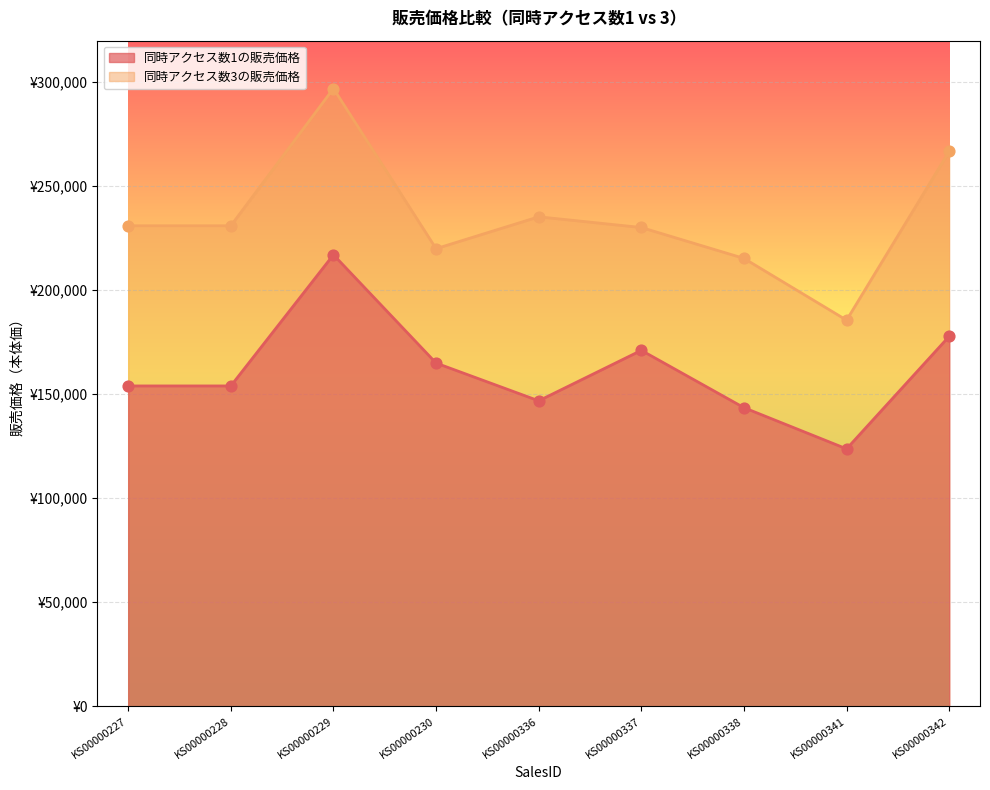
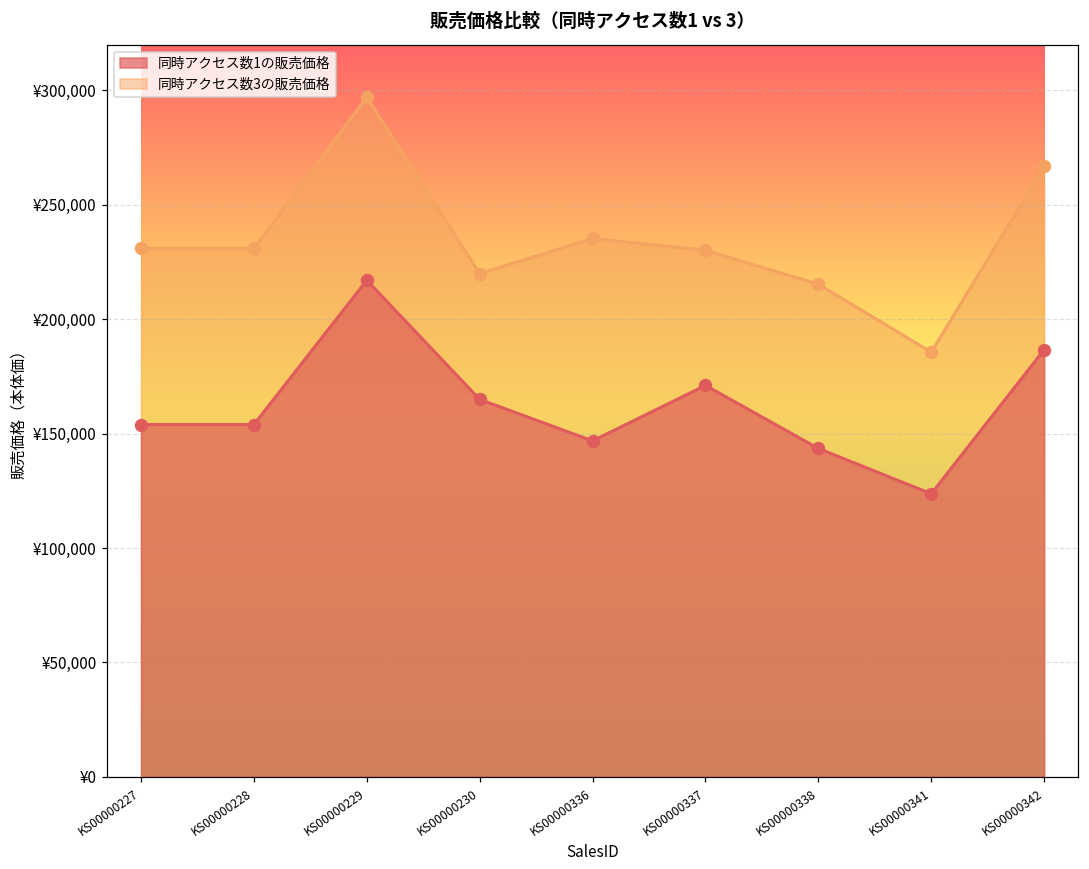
同時アクセス数1の販売価格, KS00000342: ¥178,000 -> ¥187,000
